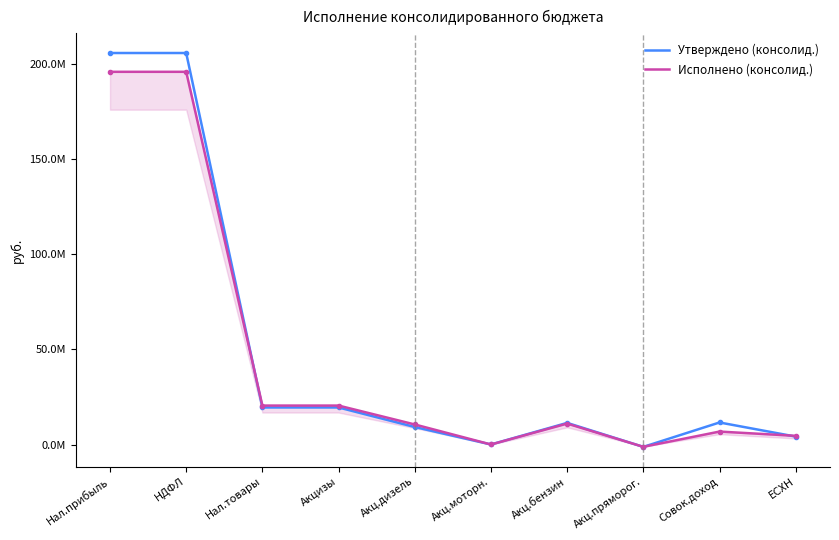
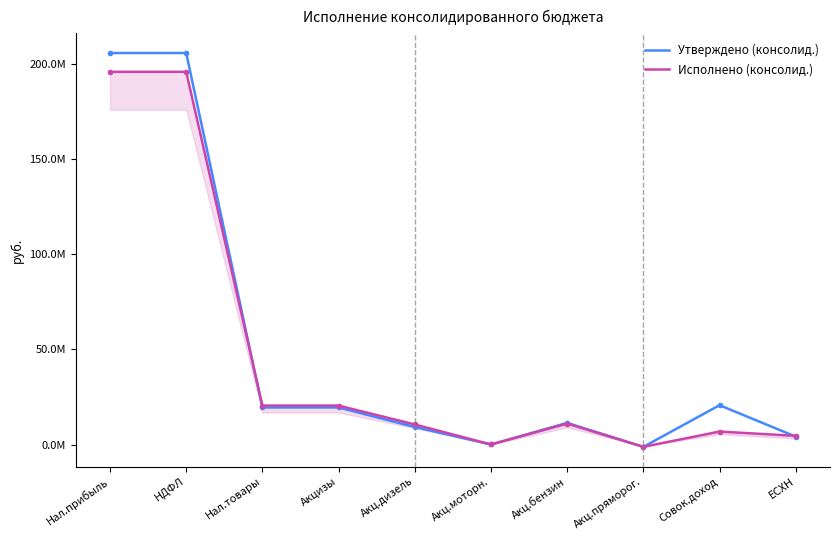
Утверждено (консолид.), Совок.доход: 12000000 -> 21000000
